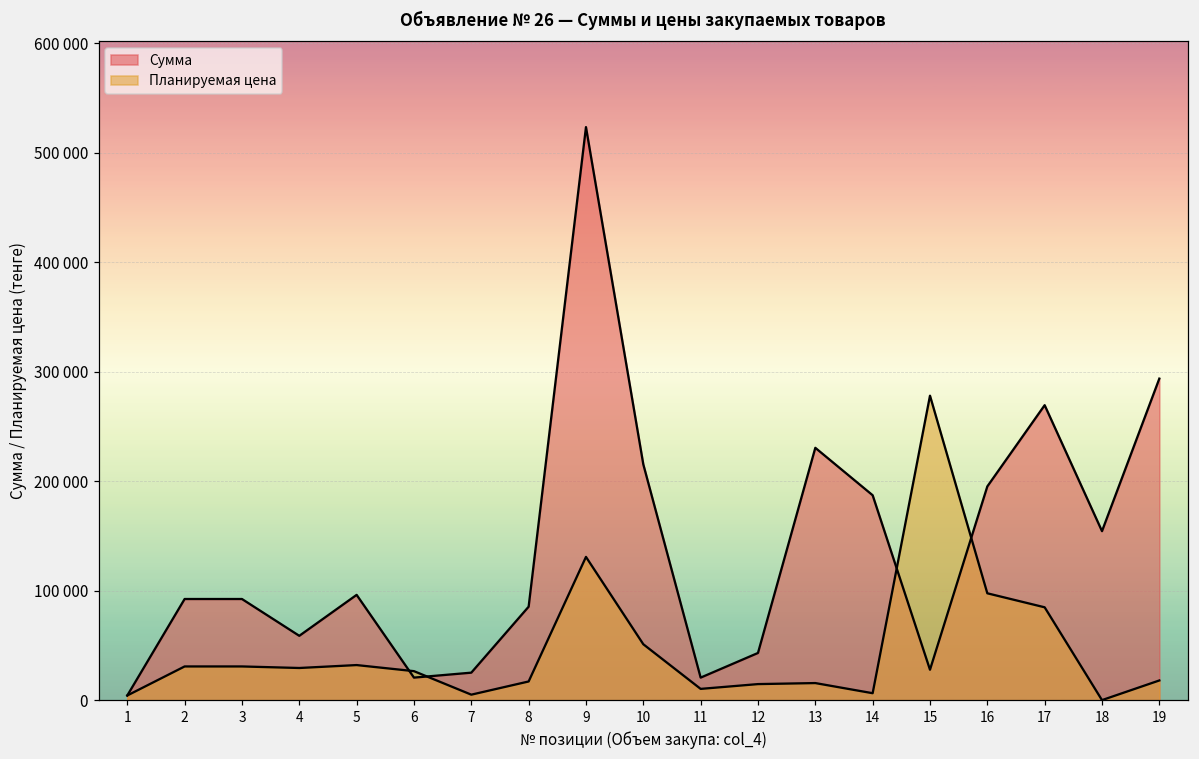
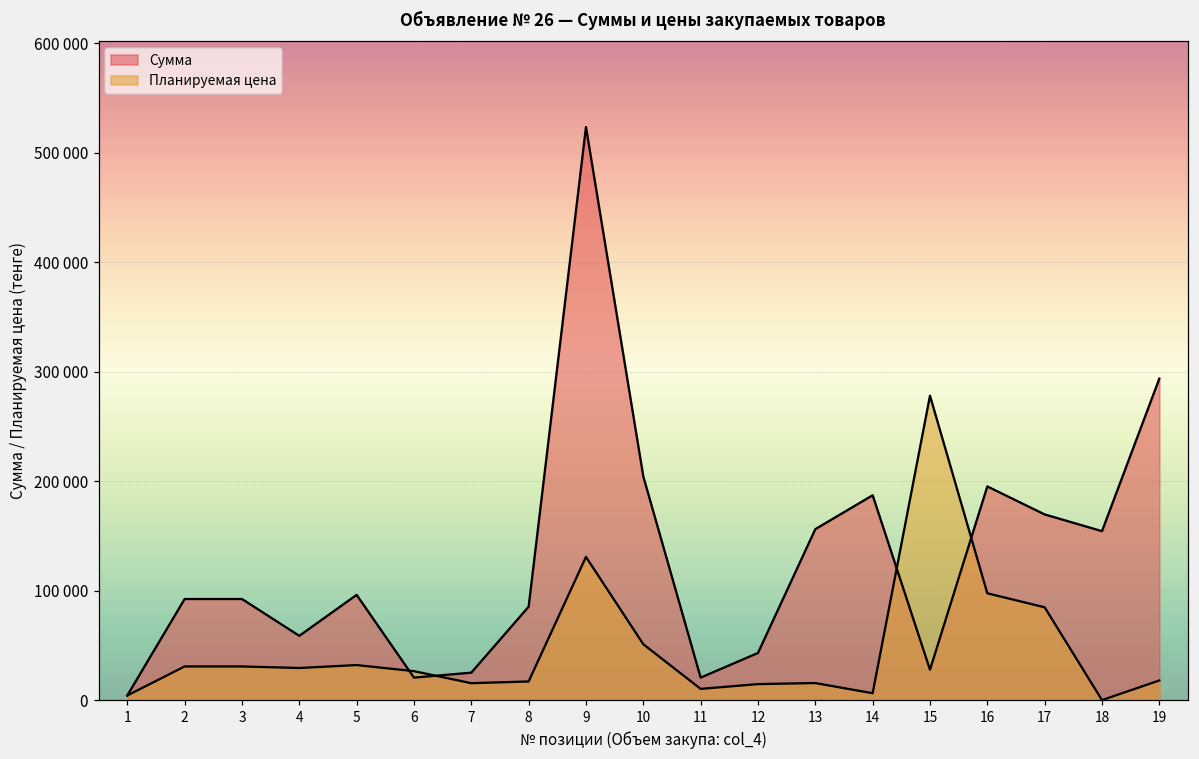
Планируемая цена, 7: 10000 -> 20000
Сумма, 10: 220000 -> 200000
Сумма, 13: 230000 -> 160000
Сумма, 17: 270000 -> 170000
